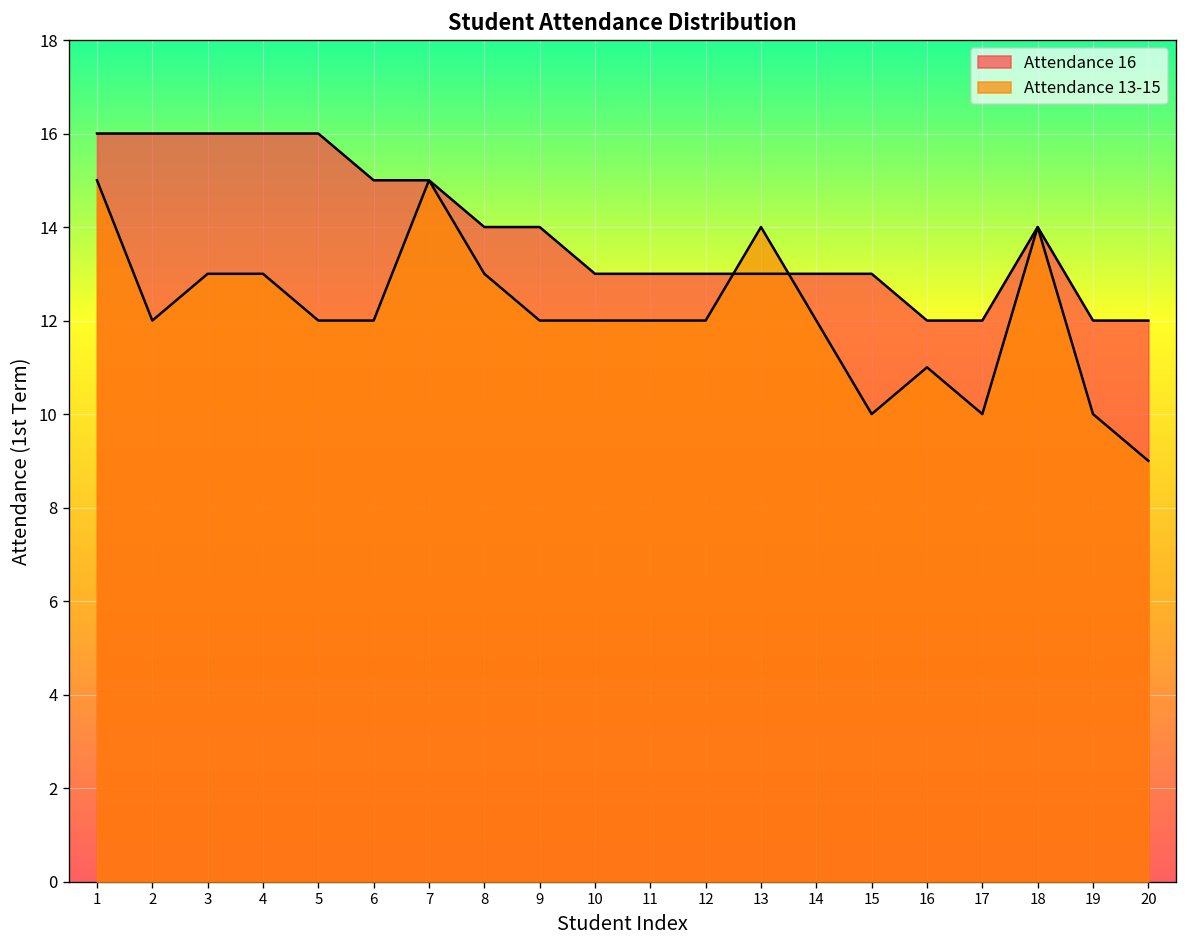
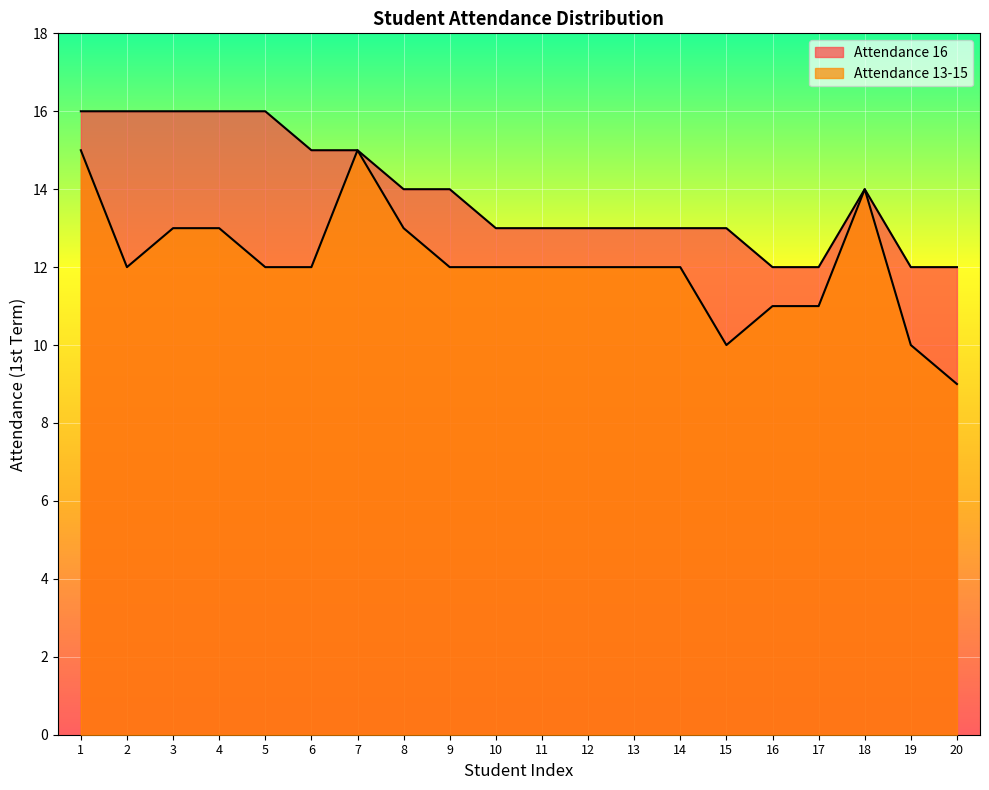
Attendance 13-15, 13: 14 -> 12
Attendance 13-15, 17: 10 -> 11
